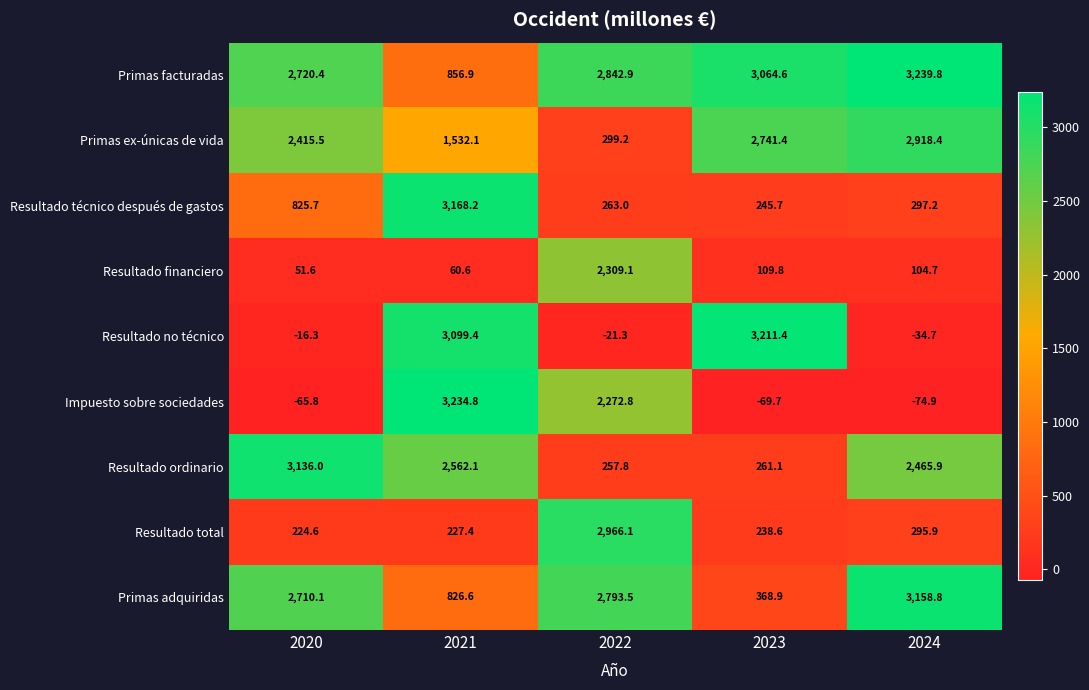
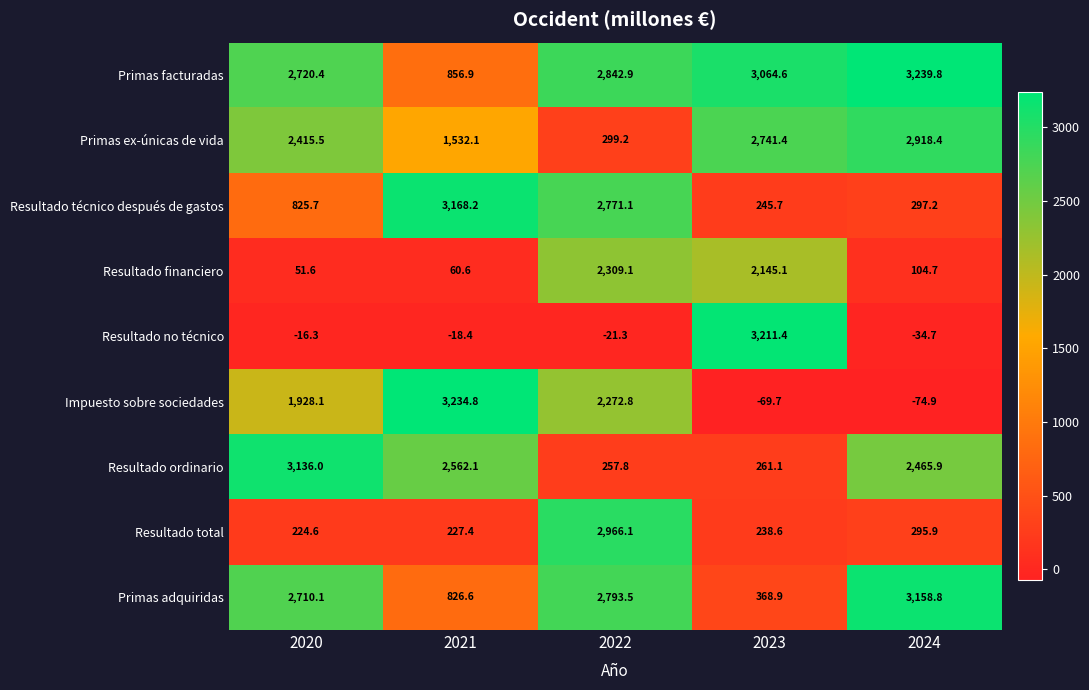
Resultado técnico después de gastos, 2022: 263.0 -> 2,771.1
Resultado financiero, 2023: 109.8 -> 2,145.1
Resultado no técnico, 2021: 3,099.4 -> -18.4
Impuesto sobre sociedades, 2020: -65.8 -> 1,928.1
